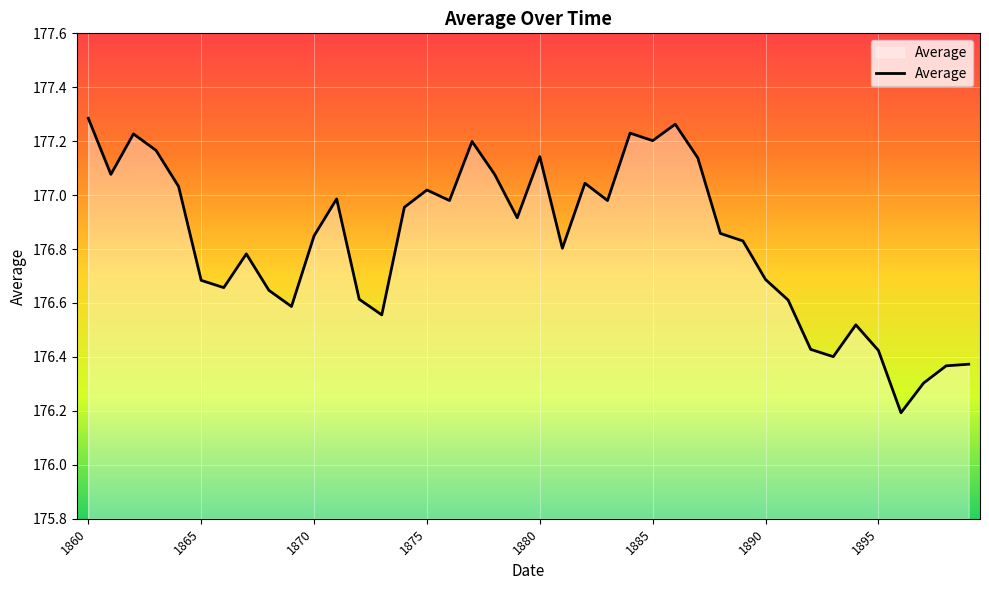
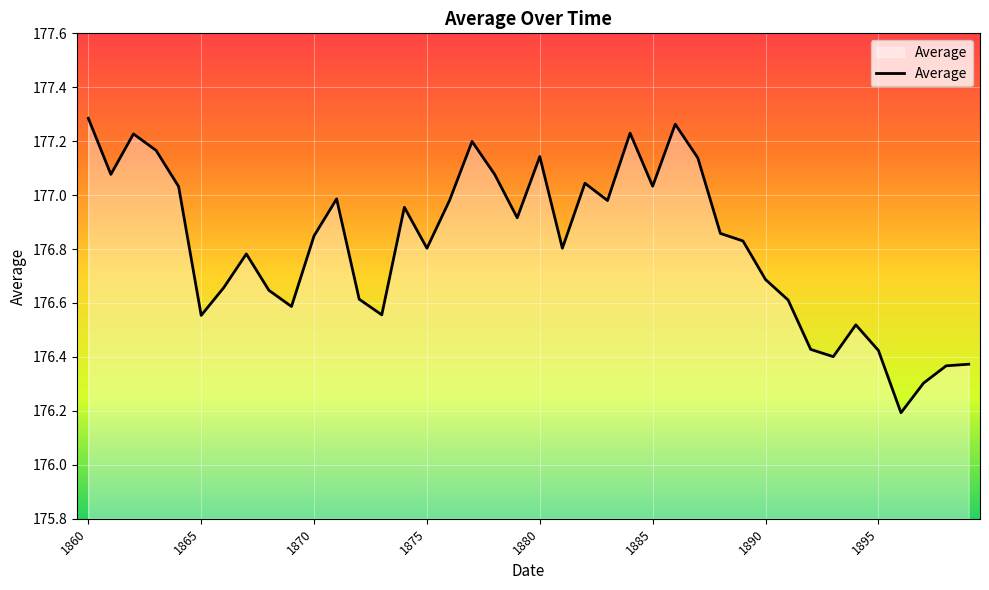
1865: 176.68 -> 176.55
1875: 177.02 -> 176.80
1885: 177.20 -> 177.03
